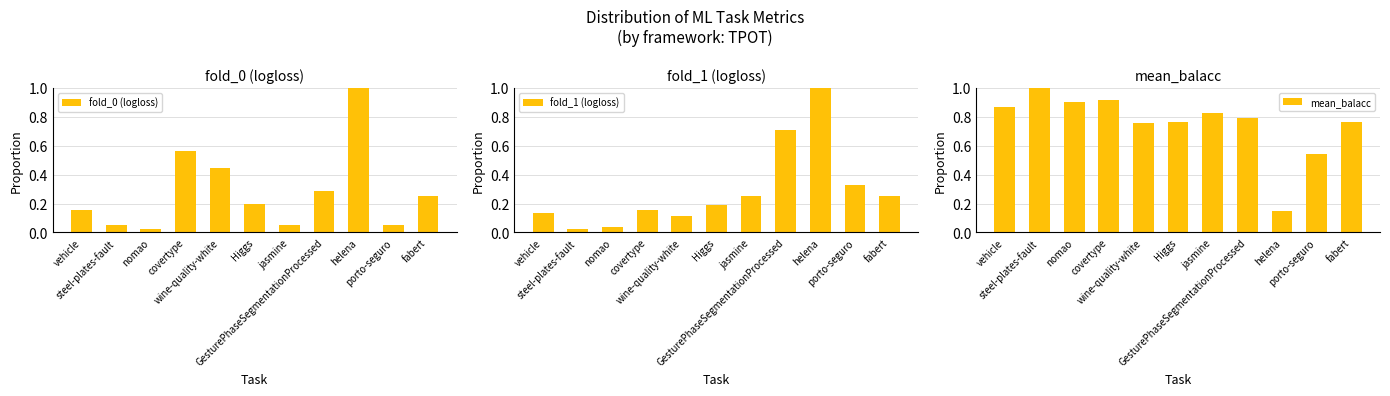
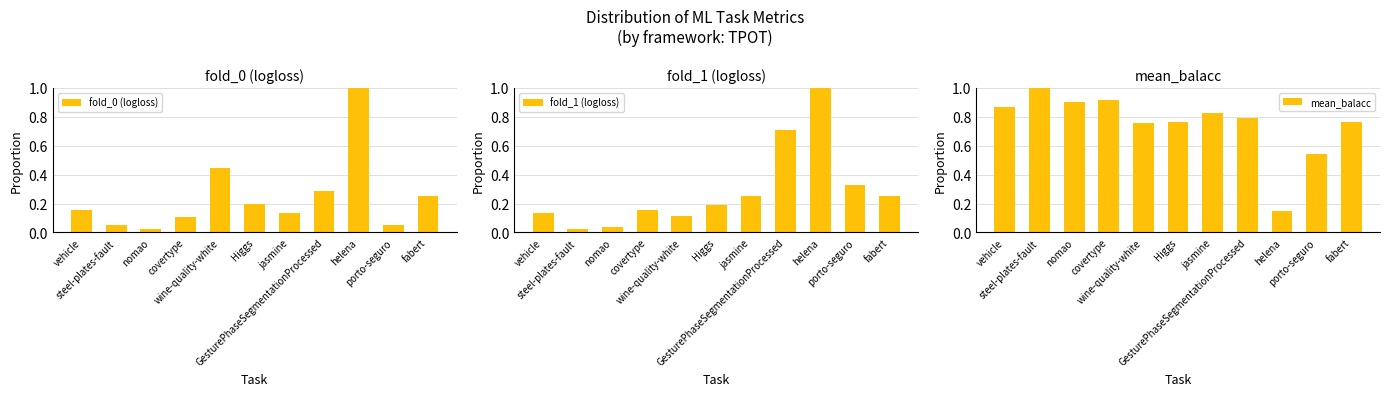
fold_0 (logloss), covertype: 0.56 -> 0.10
fold_0 (logloss), jasmine: 0.05 -> 0.13
